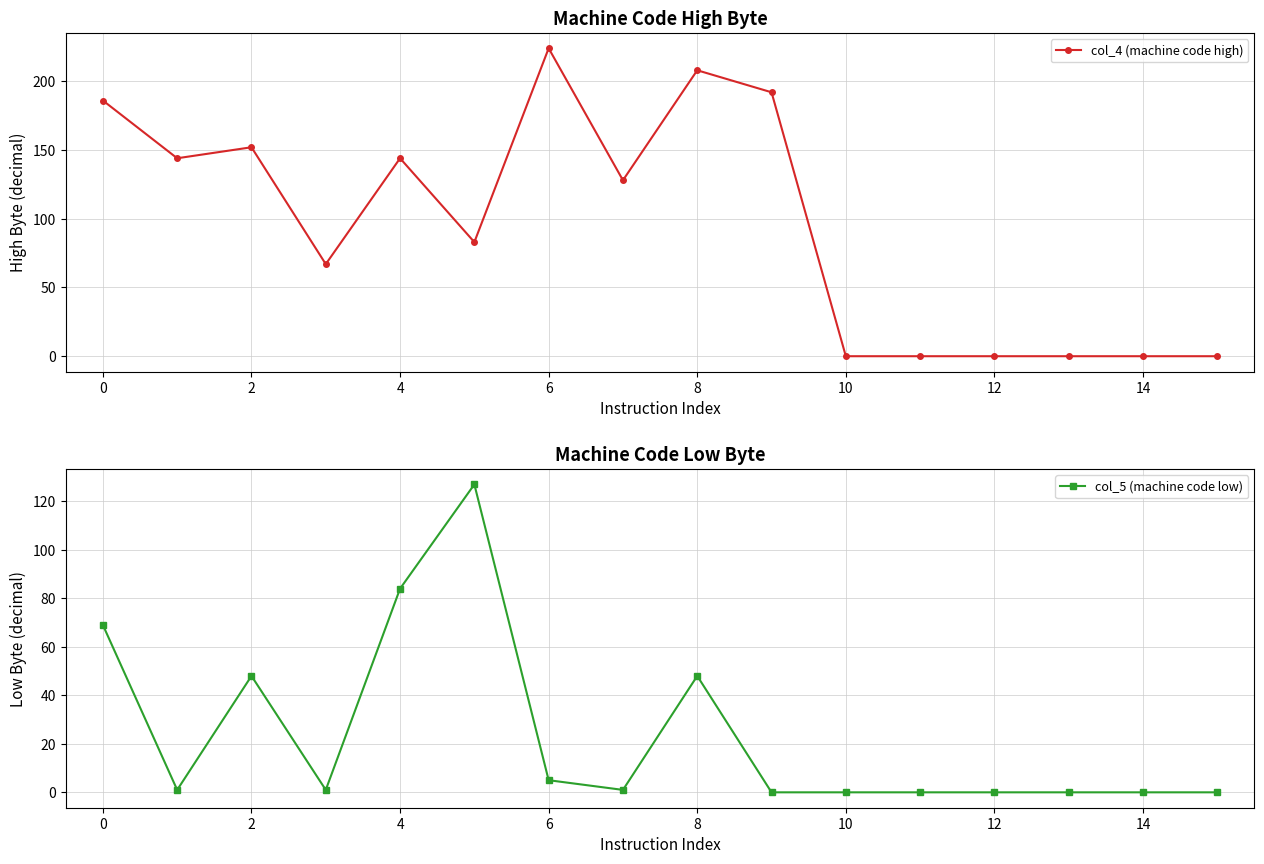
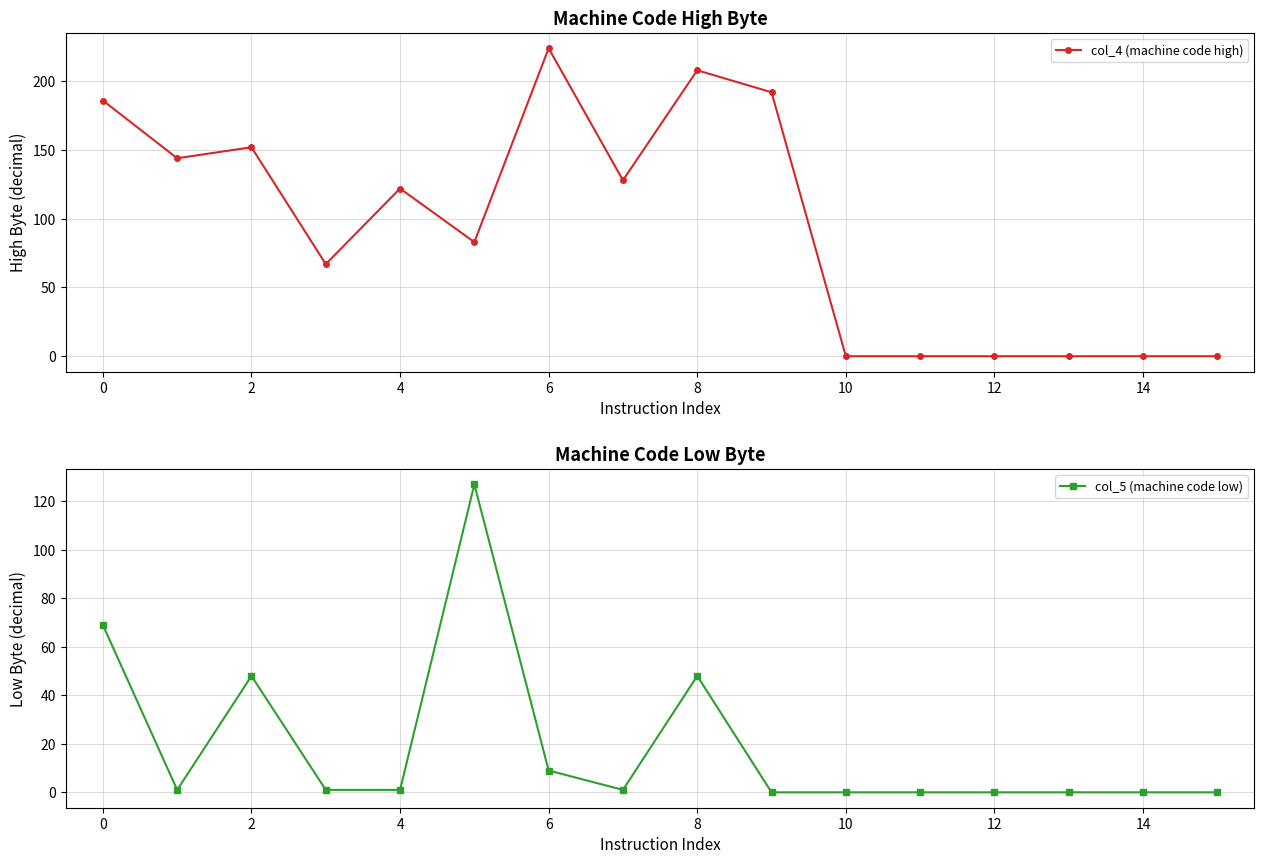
Machine Code High Byte, 4: 144 -> 122
Machine Code Low Byte, 4: 84 -> 1
Machine Code Low Byte, 6: 5 -> 9
